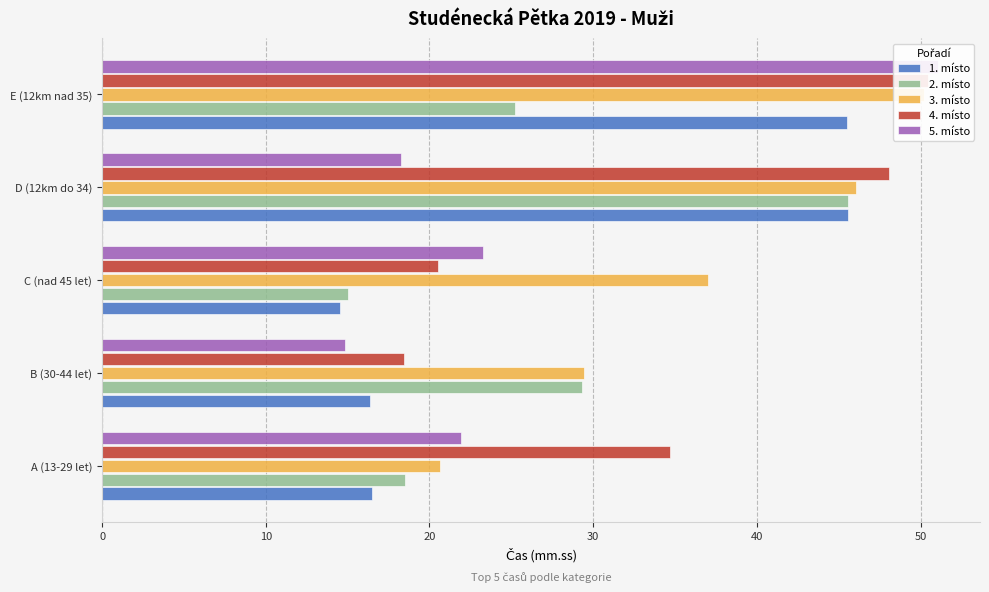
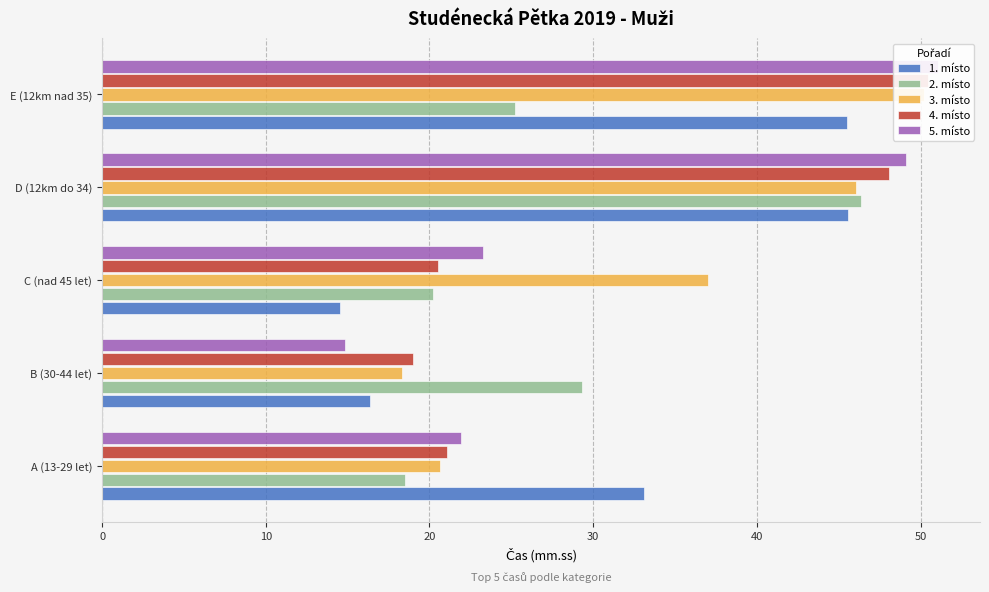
5. místo, D (12km do 34): 18.3 -> 49.1
2. místo, D (12km do 34): 45.6 -> 46.4
2. místo, C (nad 45 let): 15.0 -> 20.2
4. místo, B (30-44 let): 18.4 -> 19.0
3. místo, B (30-44 let): 29.4 -> 18.3
4. místo, A (13-29 let): 34.7 -> 21.1
1. místo, A (13-29 let): 16.5 -> 33.1
